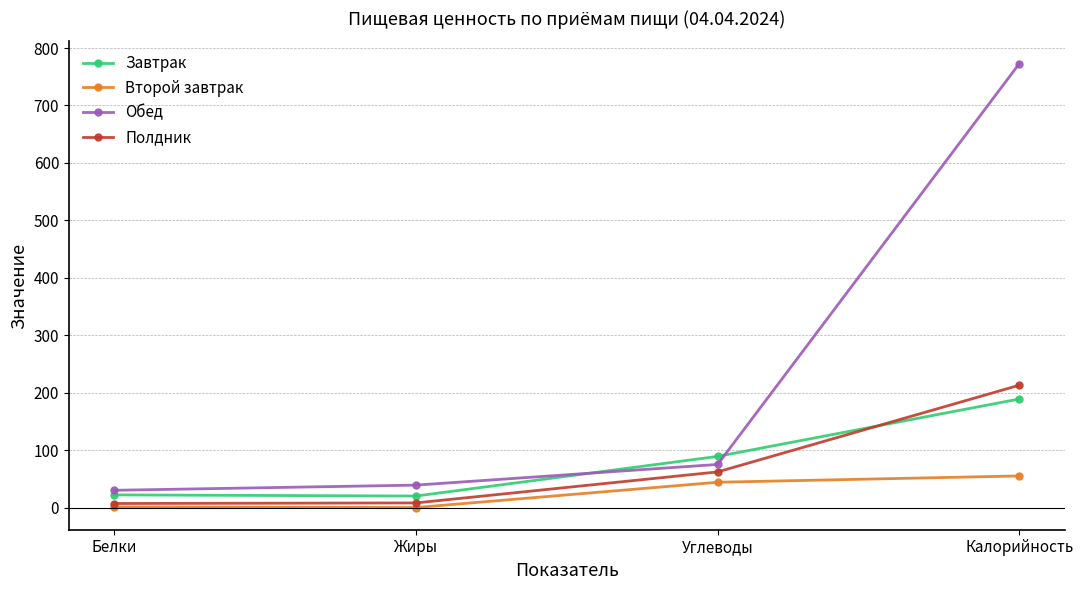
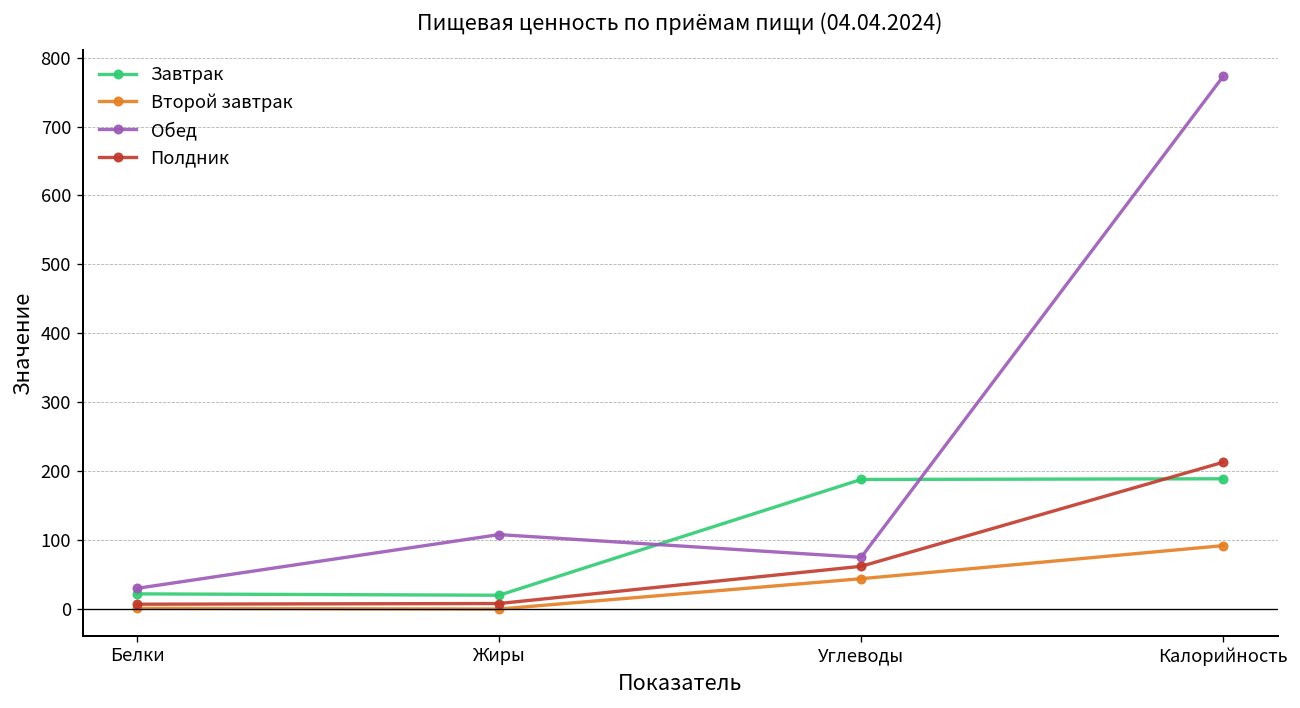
Обед, Жиры: 40 -> 110
Завтрак, Углеводы: 90 -> 190
Второй завтрак, Калорийность: 60 -> 90
